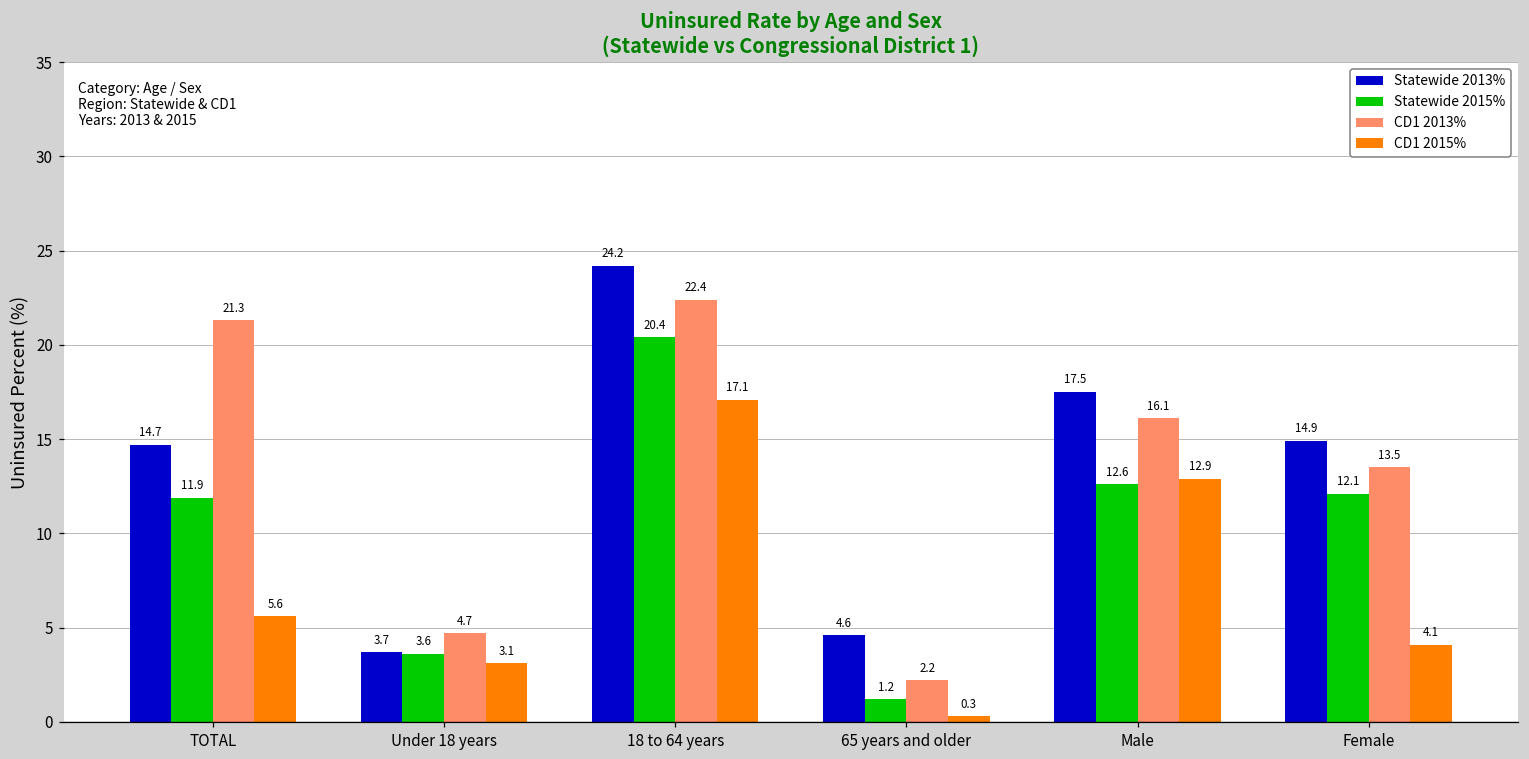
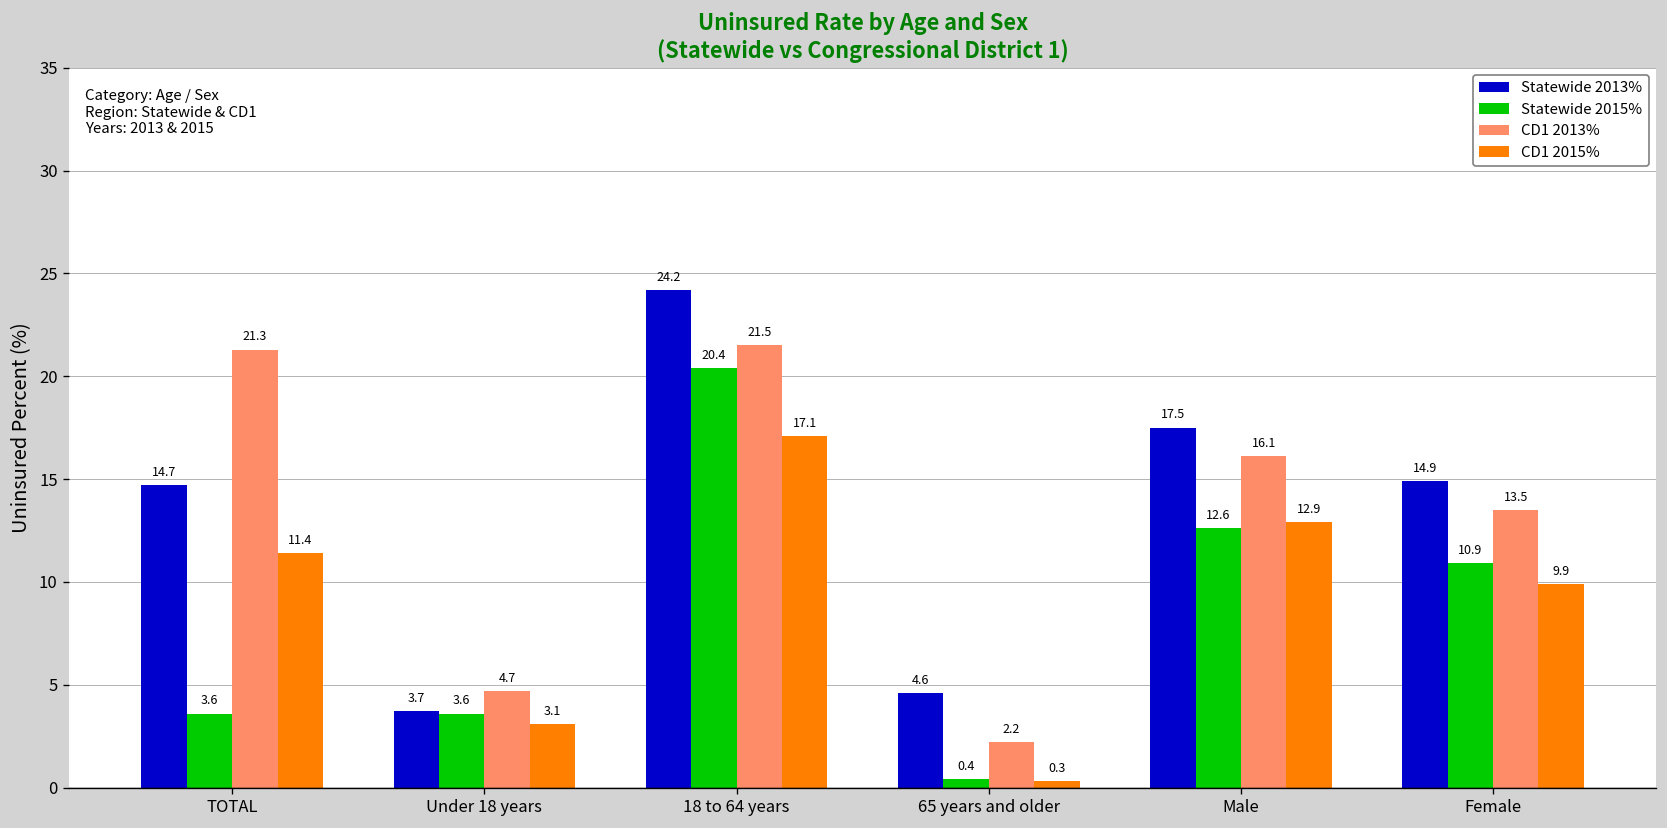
Statewide 2015%, TOTAL: 11.9 -> 3.6
CD1 2015%, TOTAL: 5.6 -> 11.4
CD1 2013%, 18 to 64 years: 22.4 -> 21.5
Statewide 2015%, 65 years and older: 1.2 -> 0.4
Statewide 2015%, Female: 12.1 -> 10.9
CD1 2015%, Female: 4.1 -> 9.9
